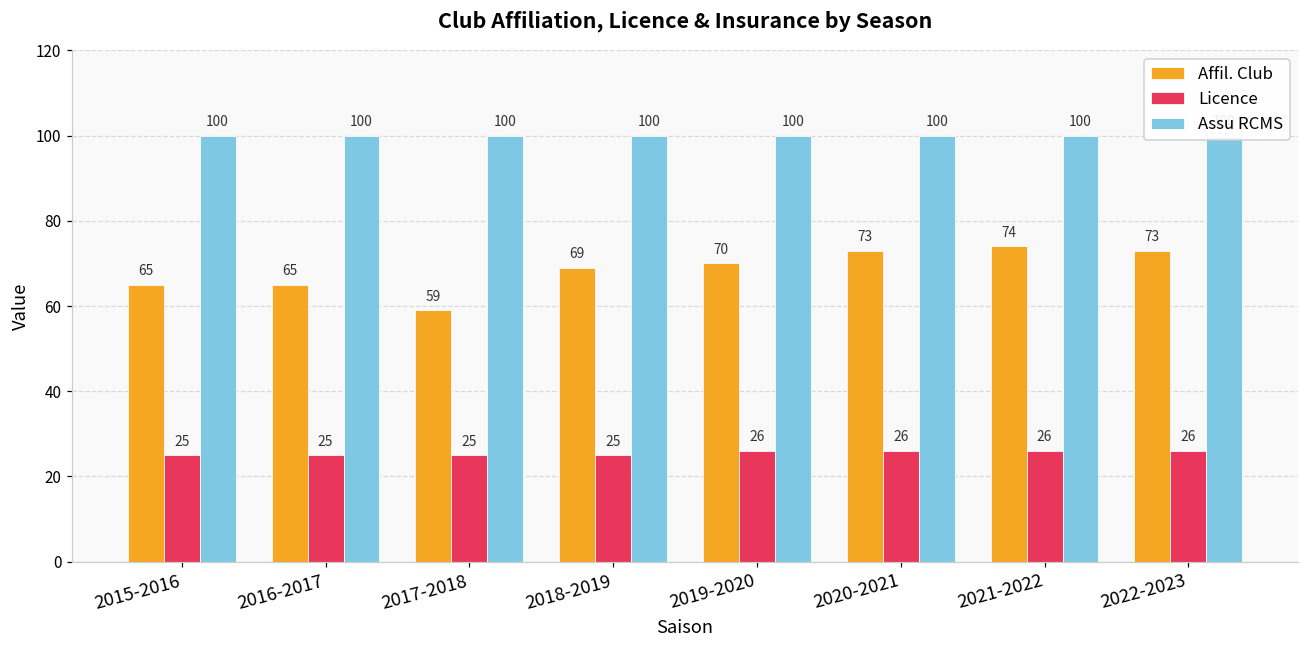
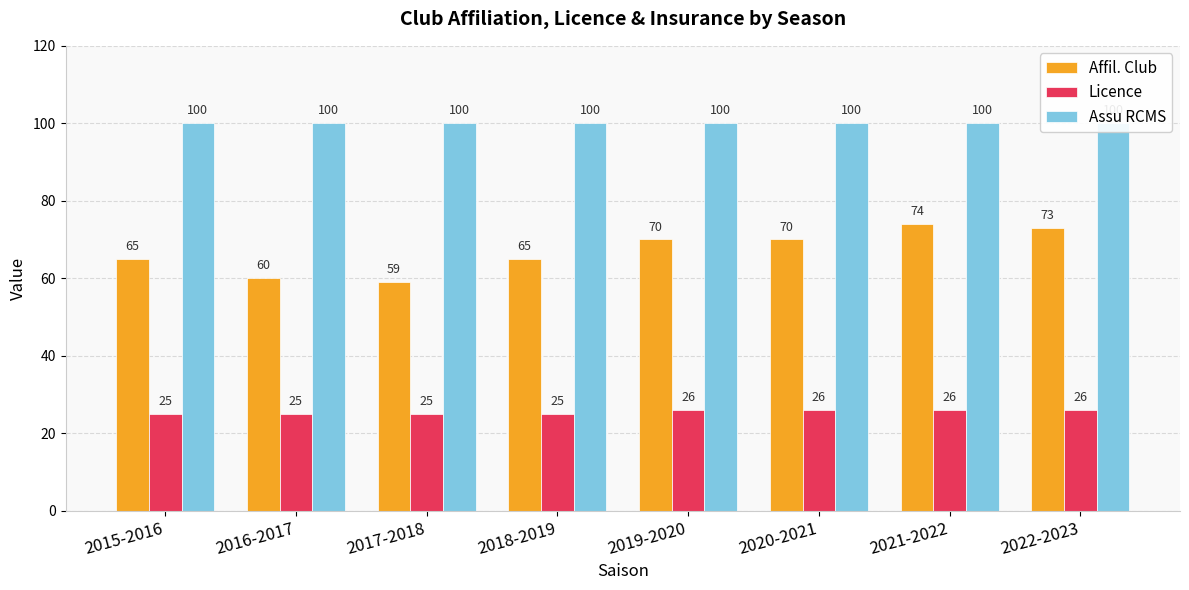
Affil. Club, 2016-2017: 65 -> 60
Affil. Club, 2018-2019: 69 -> 65
Affil. Club, 2020-2021: 73 -> 70
